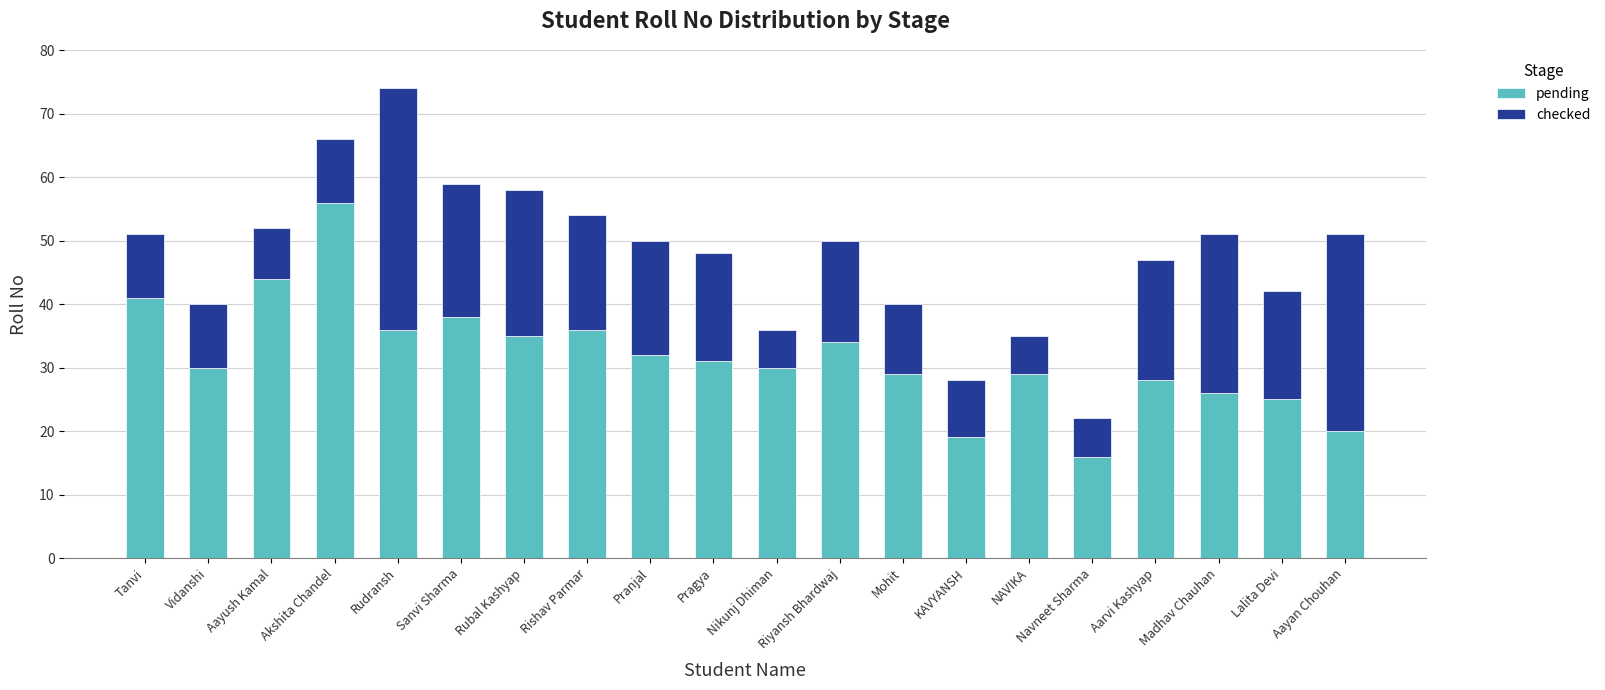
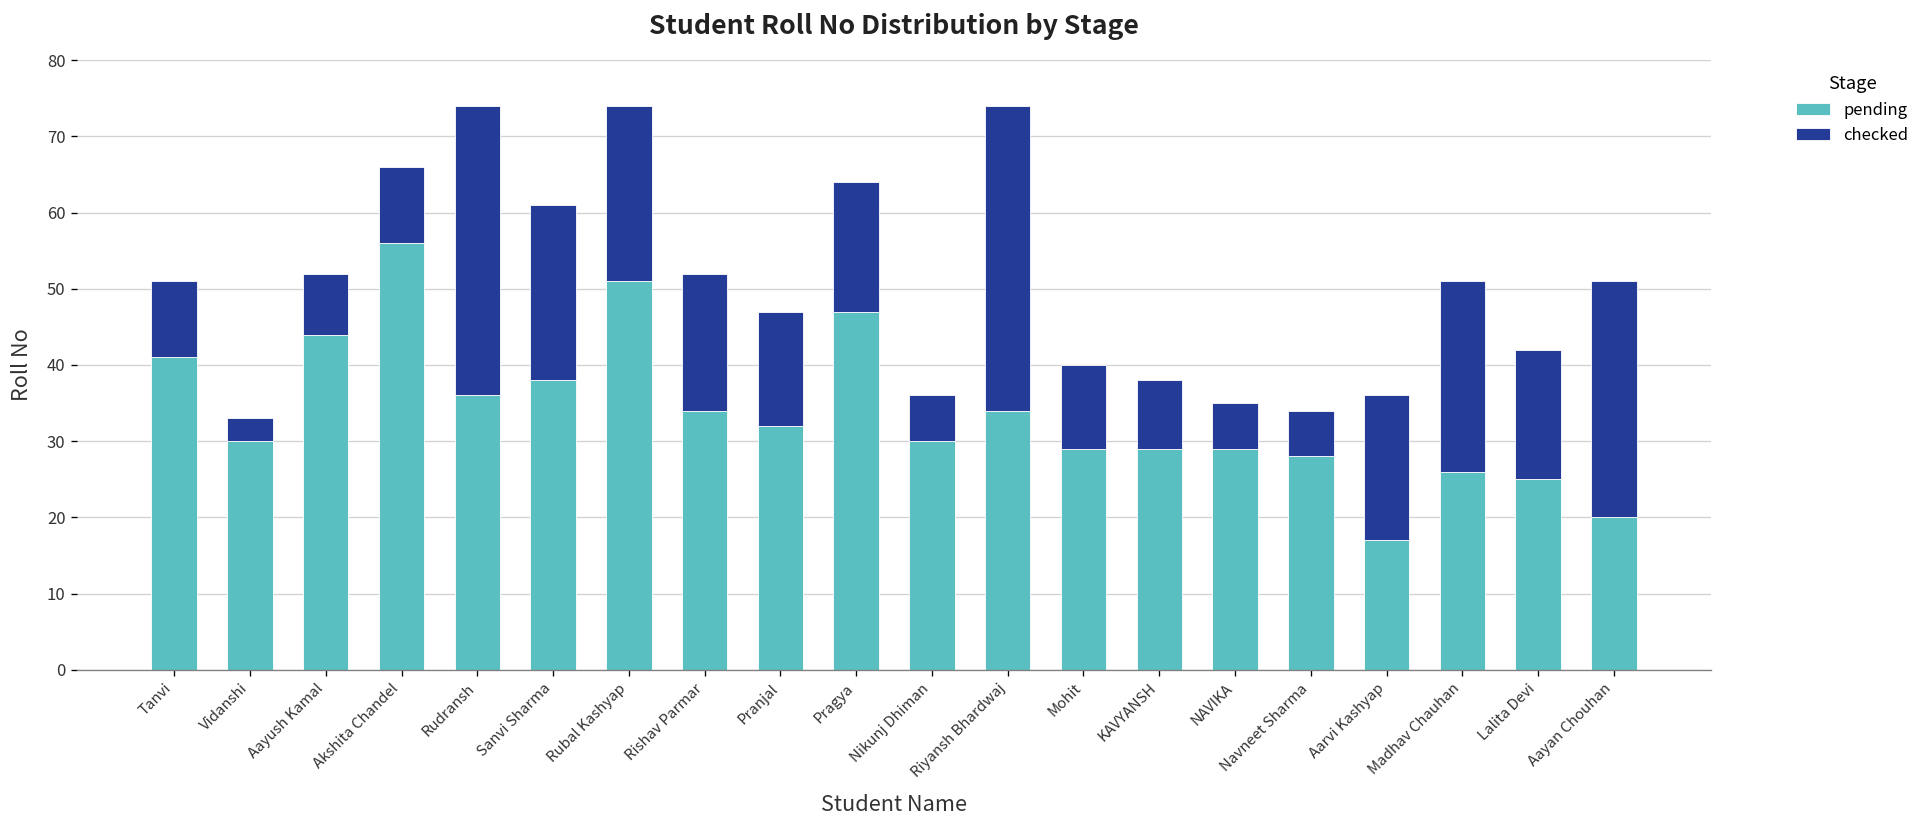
checked, Vidanshi: 10 -> 3
checked, Sanvi Sharma: 21 -> 23
pending, Rubal Kashyap: 35 -> 51
pending, Rishav Parmar: 36 -> 34
checked, Pranjal: 18 -> 15
pending, Pragya: 31 -> 47
checked, Riyansh Bhardwaj: 16 -> 40
pending, KAVYANSH: 19 -> 29
pending, Navneet Sharma: 16 -> 28
pending, Aarvi Kashyap: 28 -> 17
